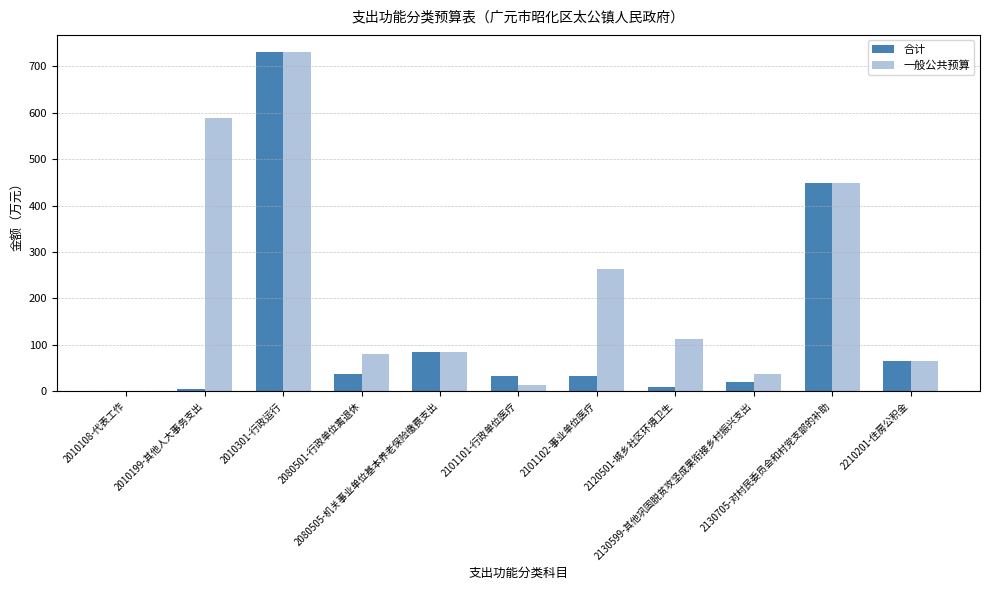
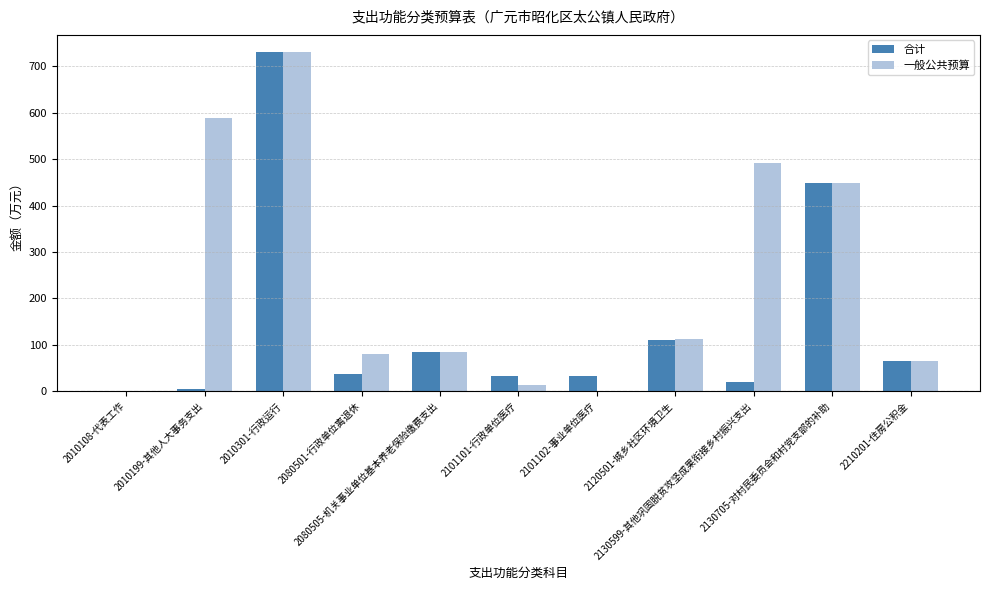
一般公共预算, 2101102-事业单位医疗: 260 -> 0
合计, 2120501-城乡社区环境卫生: 10 -> 110
一般公共预算, 2130599-其他巩固脱贫攻坚成果衔接乡村振兴支出: 40 -> 490
